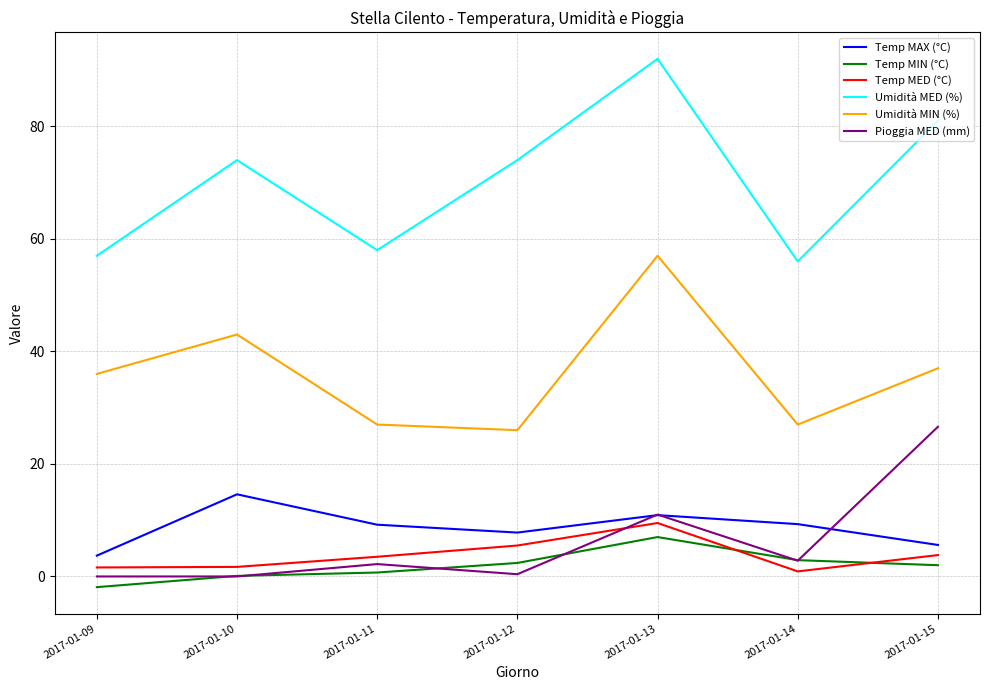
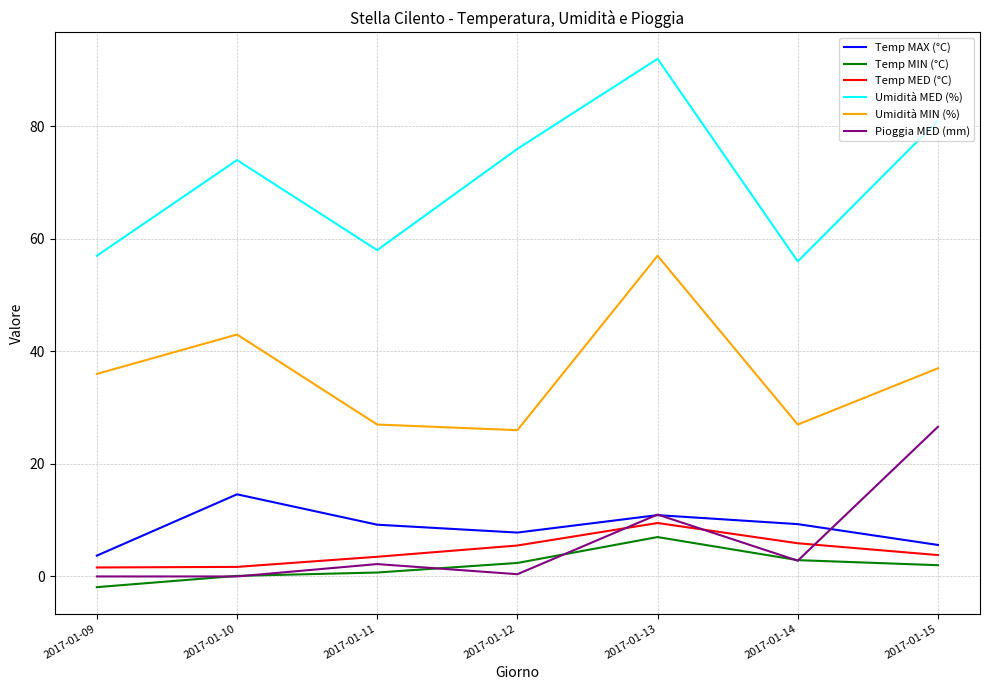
Umidità MED (%), 2017-01-12: 74 -> 76
Temp MED (°C), 2017-01-14: 1 -> 6
